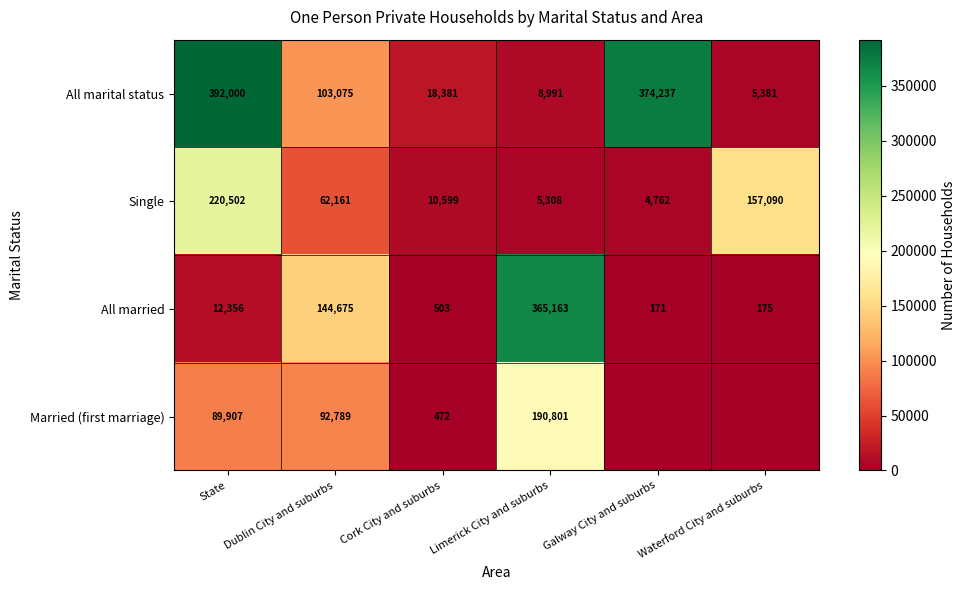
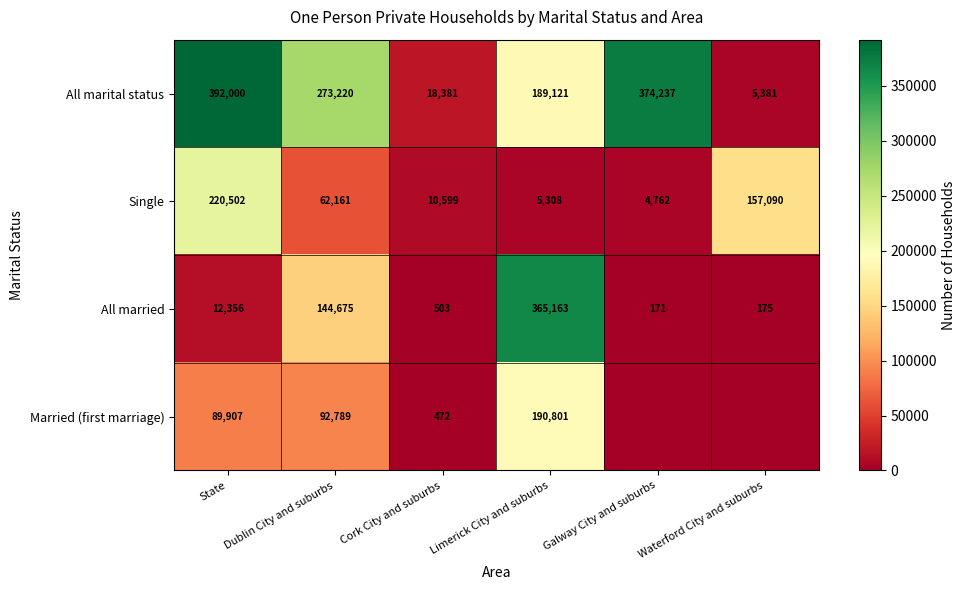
All marital status, Dublin City and suburbs: 103,075 -> 273,220
All marital status, Limerick City and suburbs: 8,991 -> 189,121
